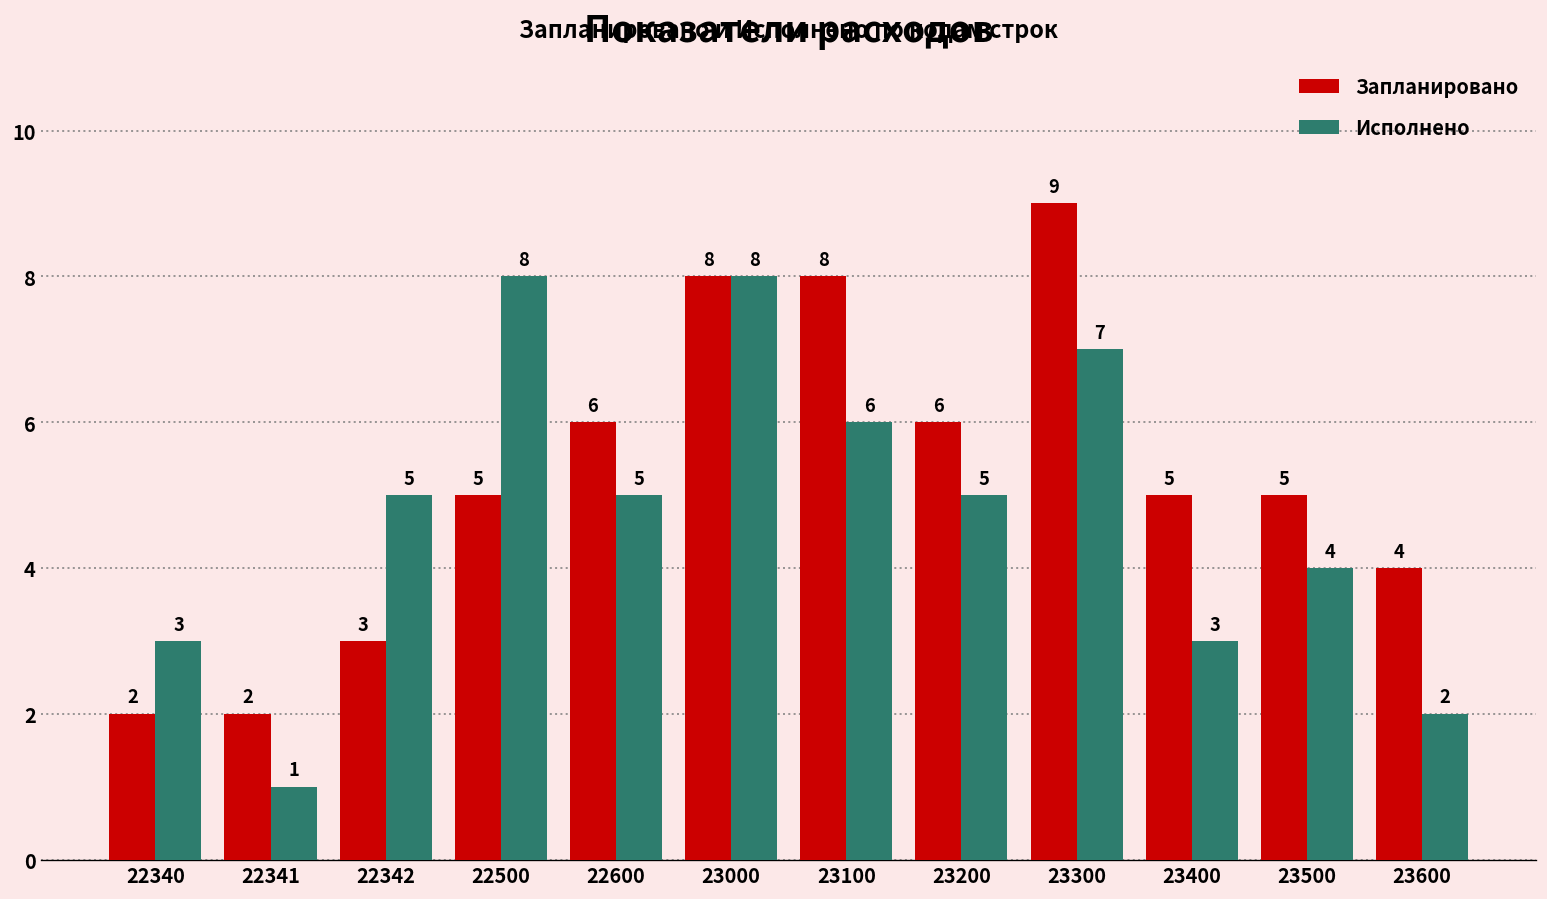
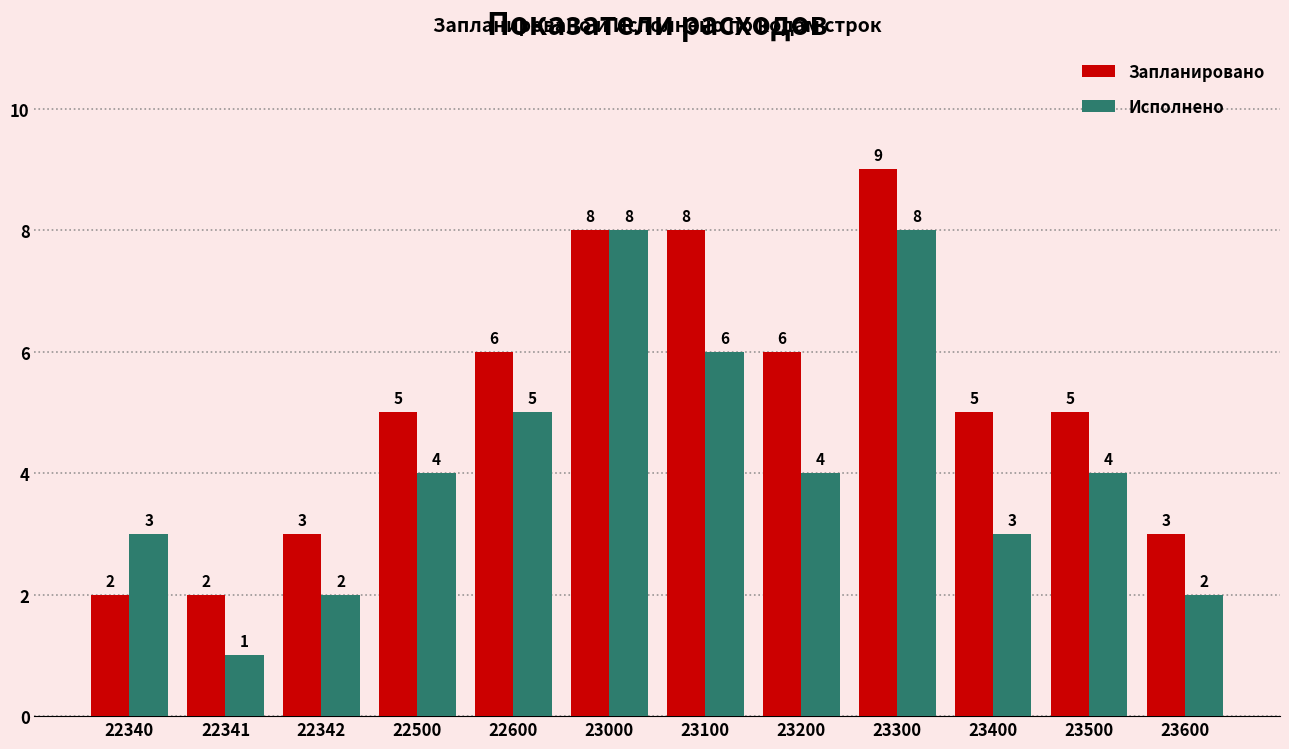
Исполнено, 22342: 5 -> 2
Исполнено, 22500: 8 -> 4
Исполнено, 23200: 5 -> 4
Исполнено, 23300: 7 -> 8
Запланировано, 23600: 4 -> 3
